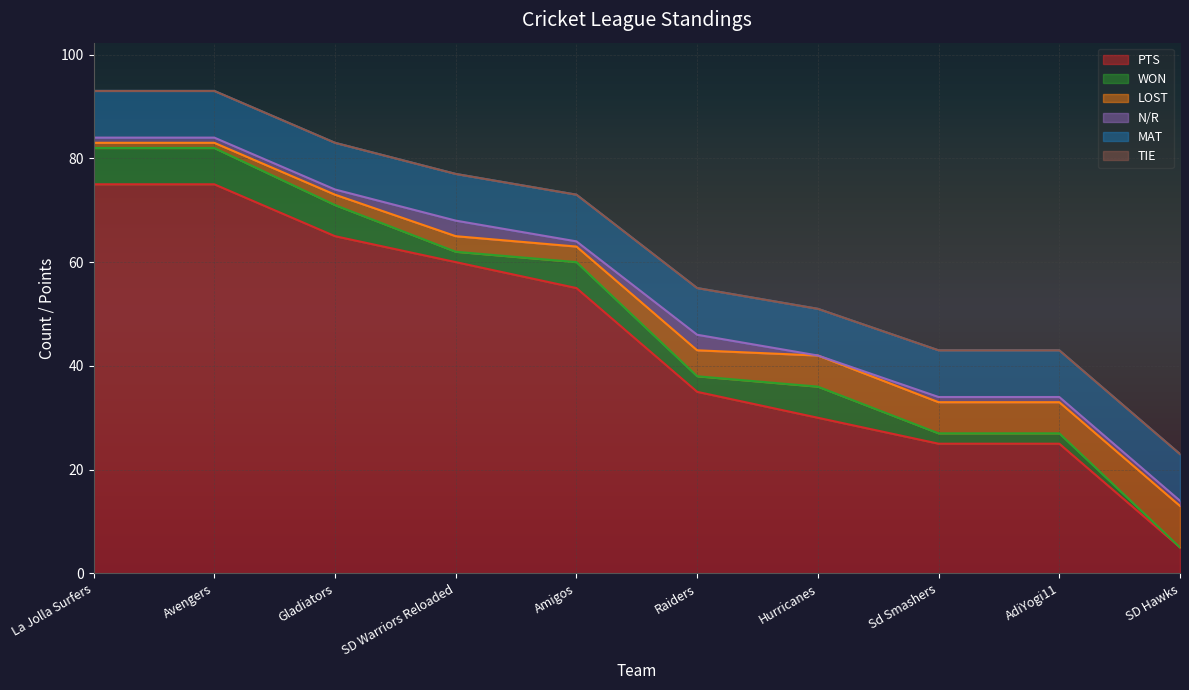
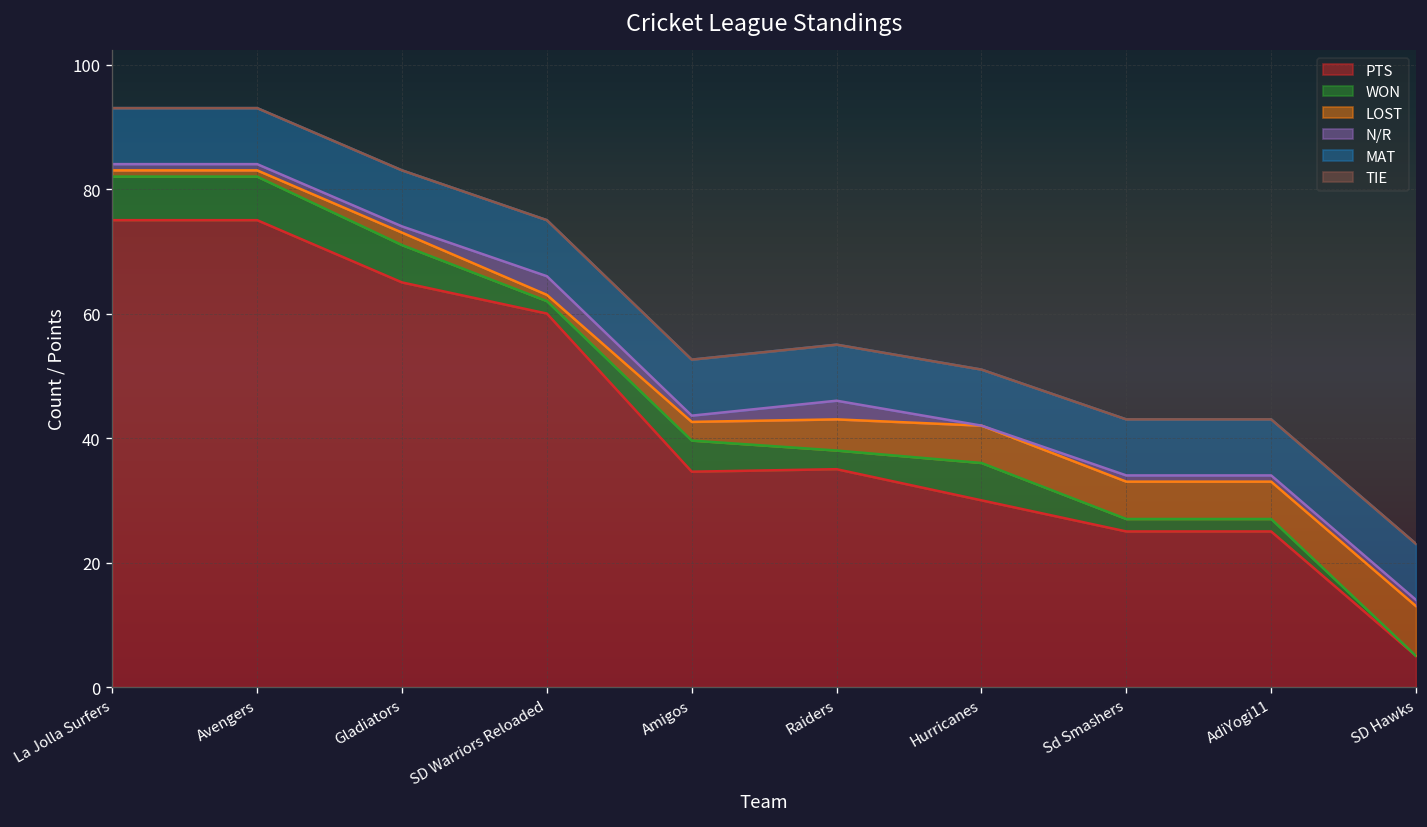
LOST, SD Warriors Reloaded: 3 -> 1
PTS, Amigos: 55 -> 35
